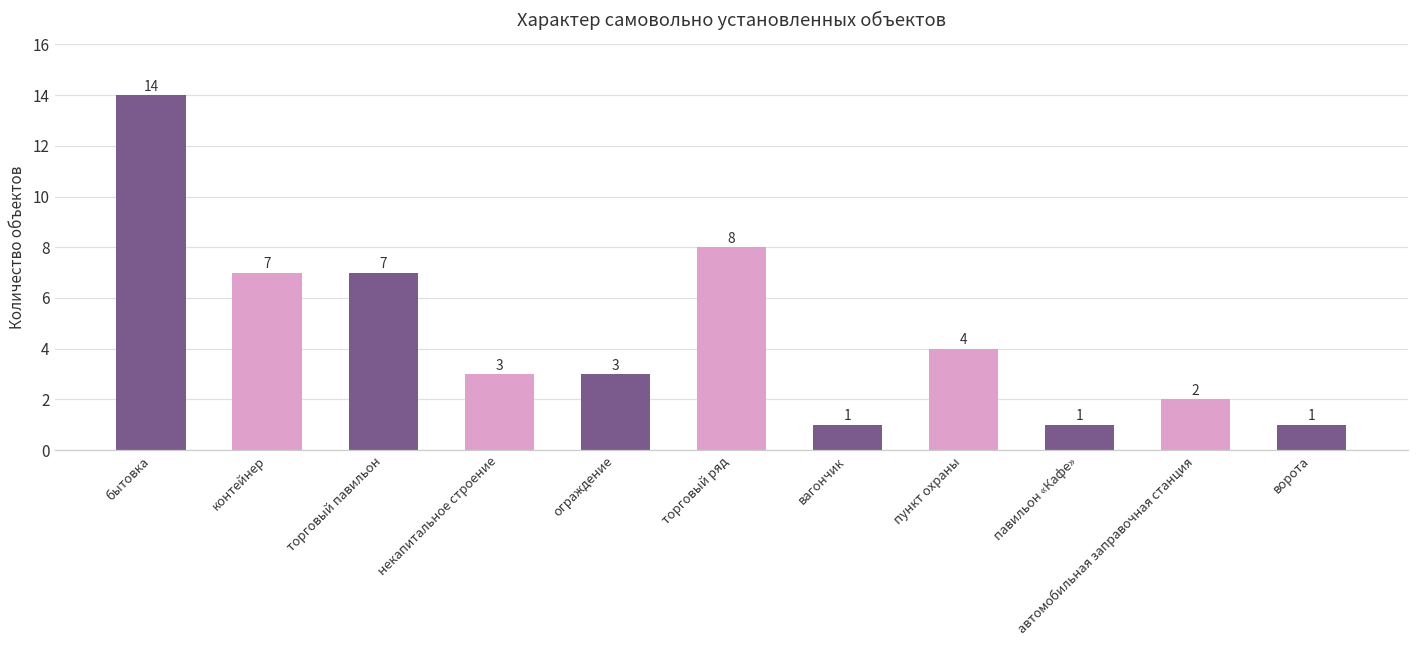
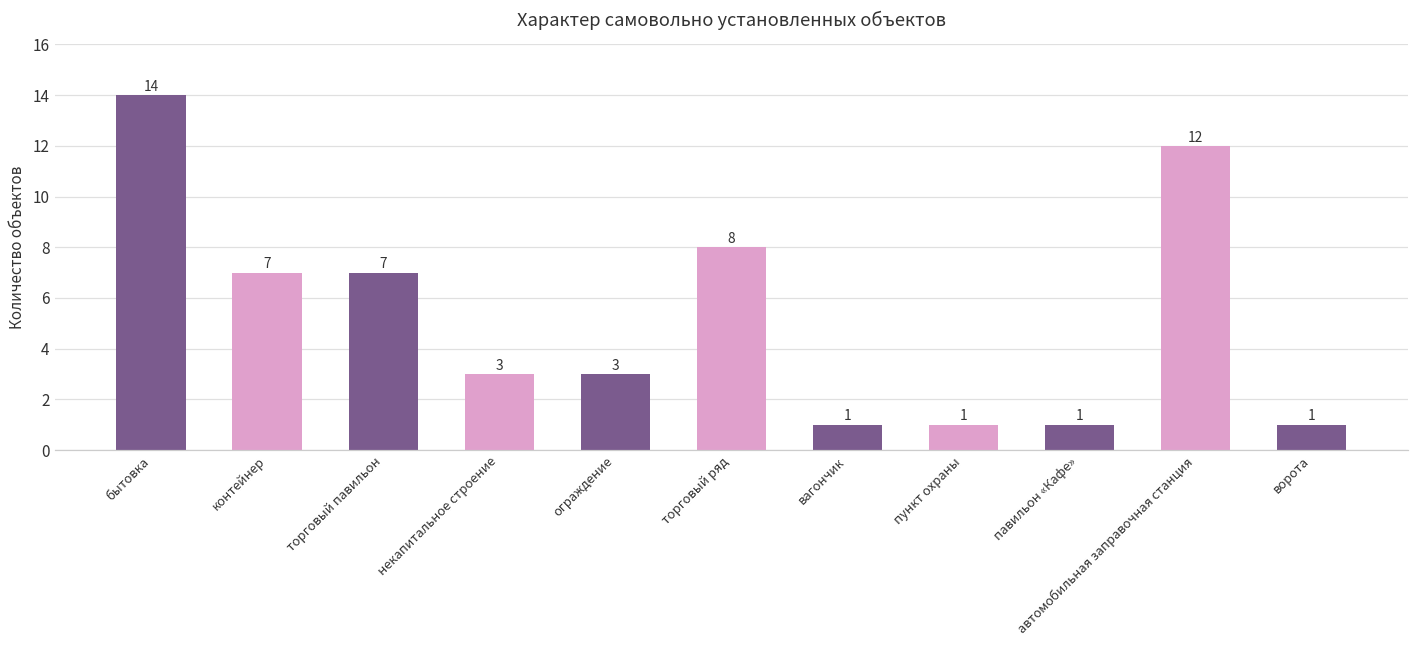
пункт охраны: 4 -> 1
автомобильная заправочная станция: 2 -> 12
